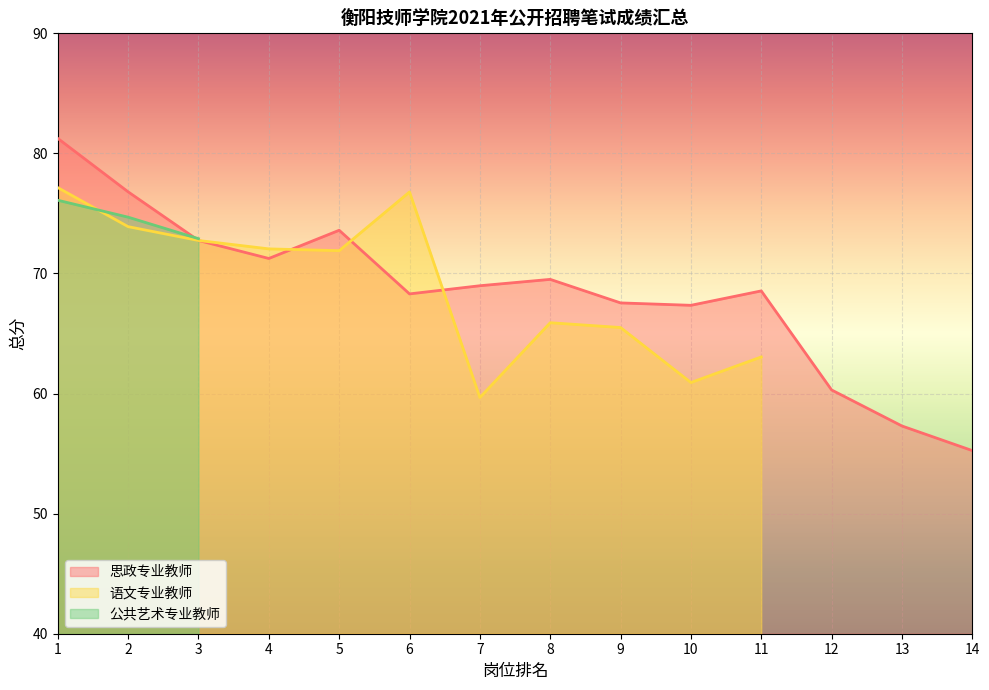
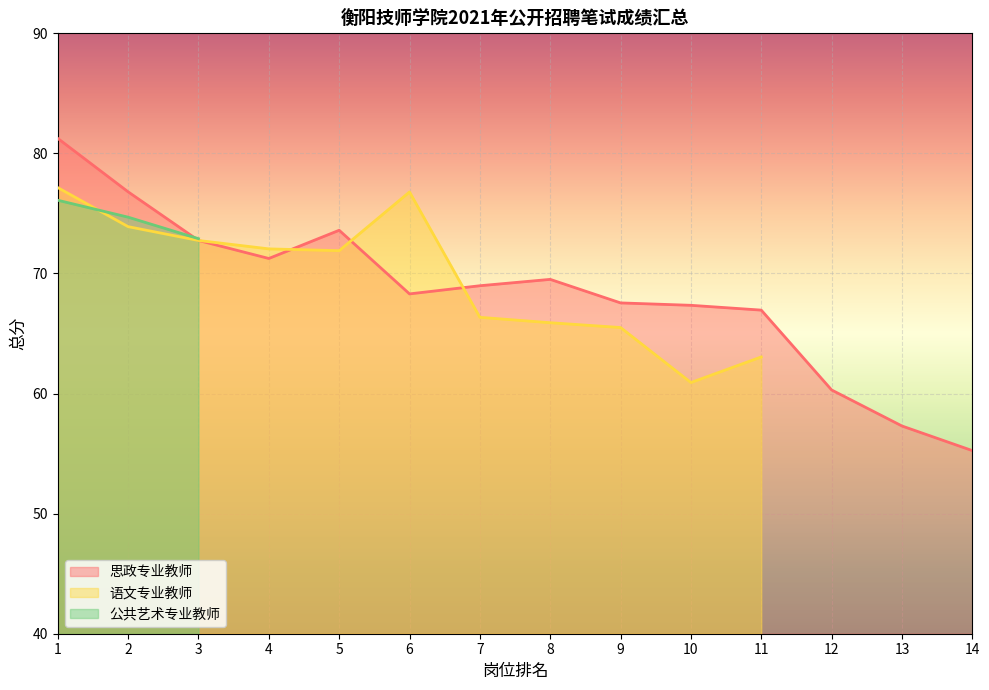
语文专业教师, 7: 59.7 -> 66.4
思政专业教师, 11: 68.6 -> 67.0
